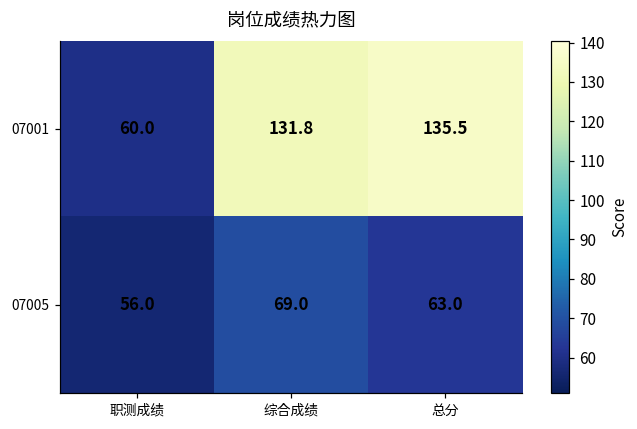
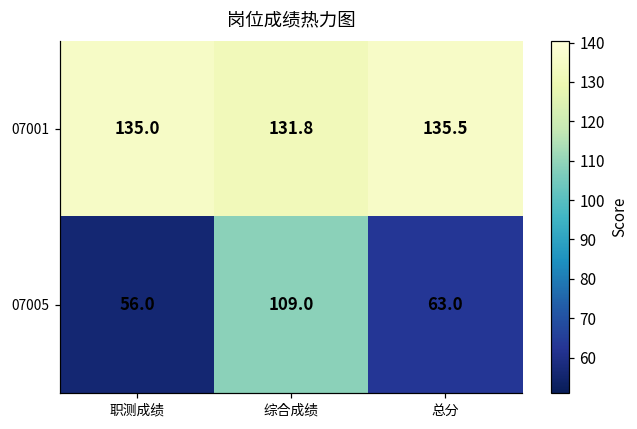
07001, 职测成绩: 60.0 -> 135.0
07005, 综合成绩: 69.0 -> 109.0
